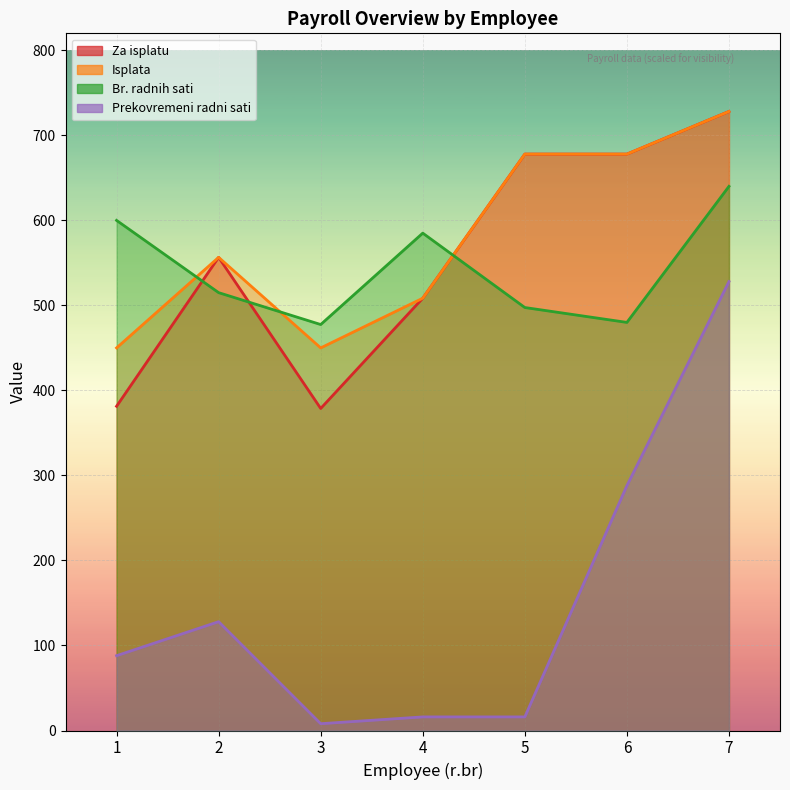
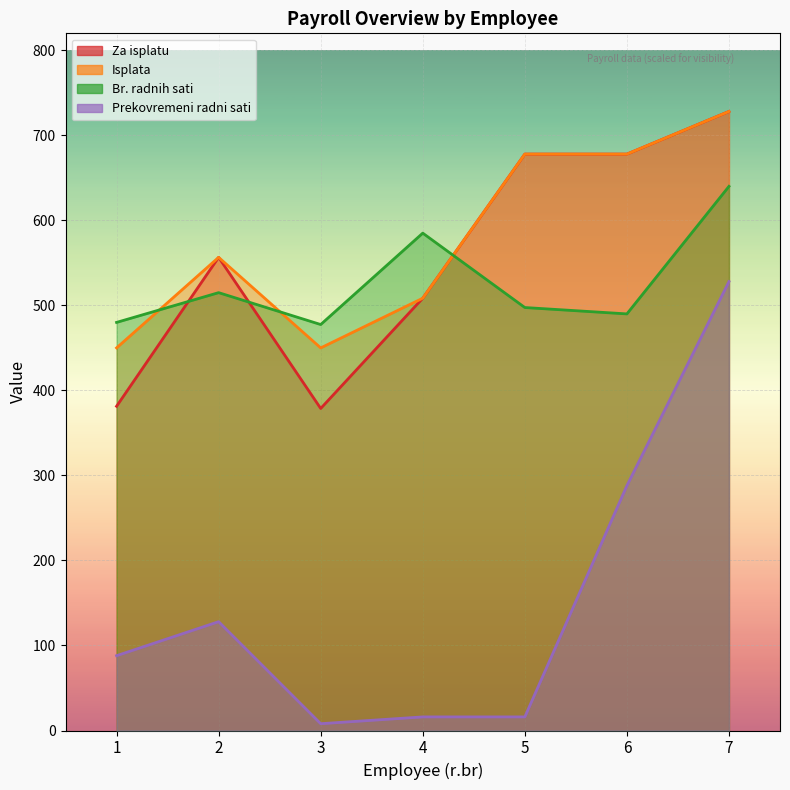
Br. radnih sati, 1: 600 -> 480
Br. radnih sati, 6: 480 -> 490
